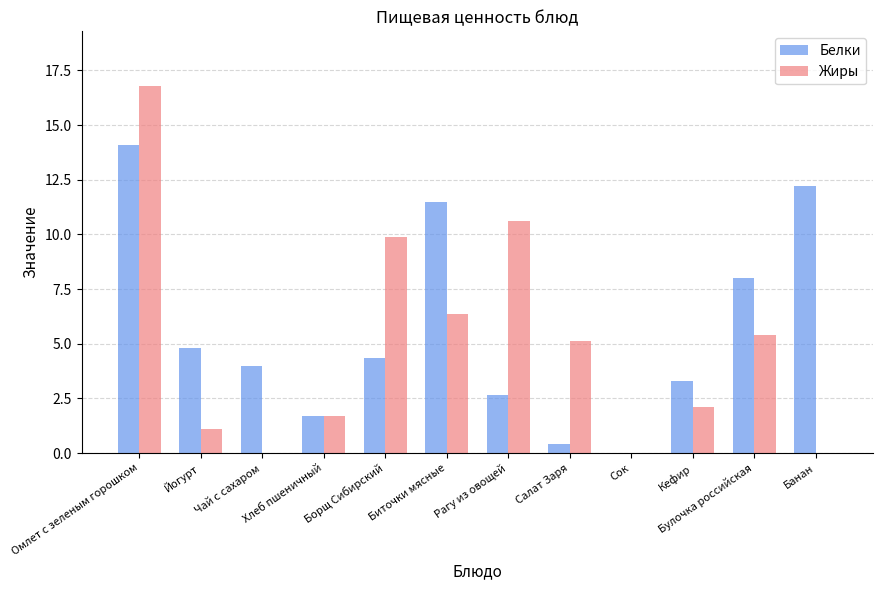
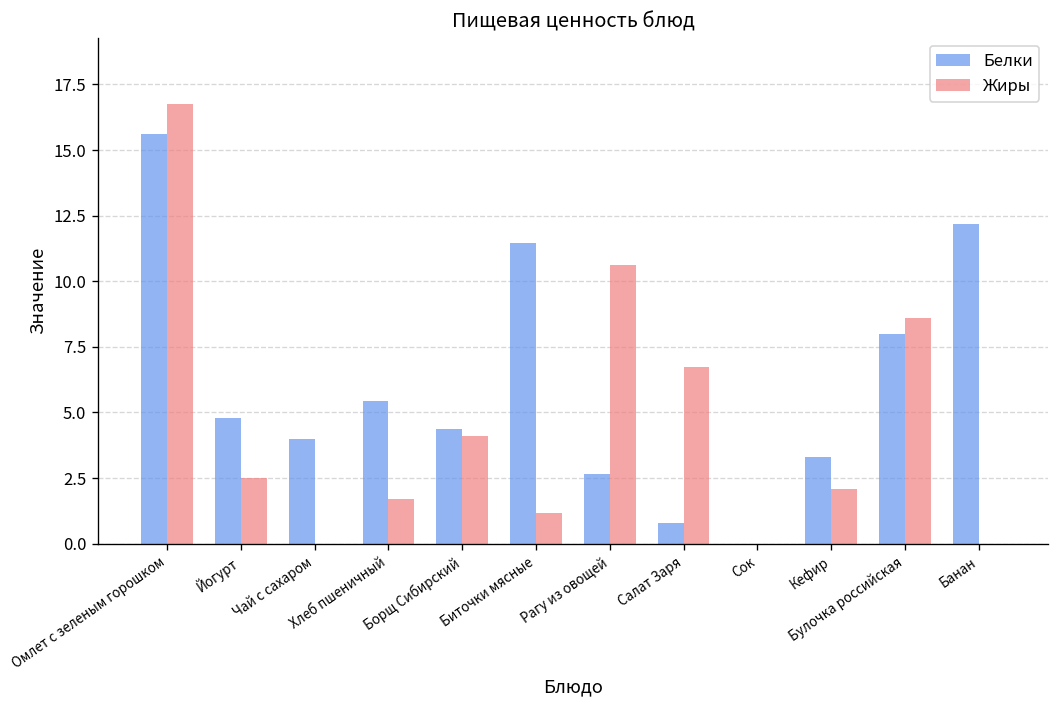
Белки, Омлет с зеленым горошком: 14.1 -> 15.6
Жиры, Йогурт: 1.1 -> 2.5
Белки, Хлеб пшеничный: 1.7 -> 5.5
Жиры, Борщ Сибирский: 9.9 -> 4.1
Жиры, Биточки мясные: 6.3 -> 1.2
Белки, Салат Заря: 0.4 -> 0.8
Жиры, Салат Заря: 5.1 -> 6.7
Жиры, Булочка российская: 5.4 -> 8.6
